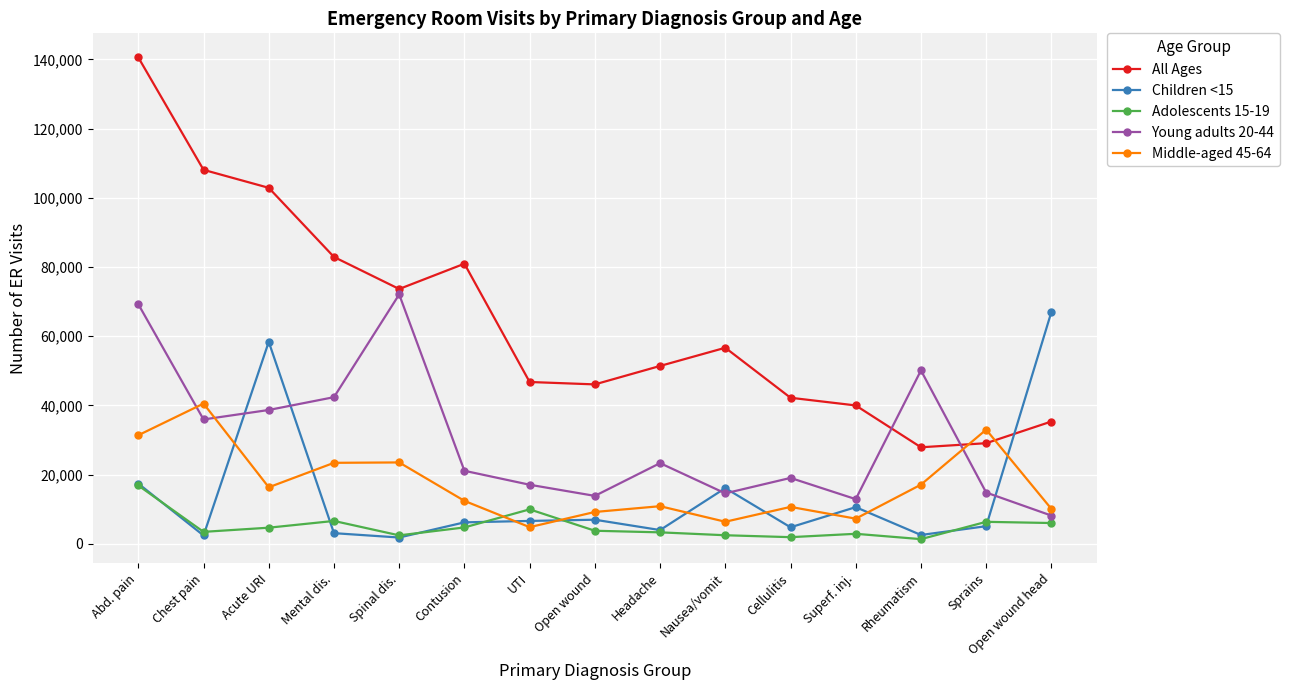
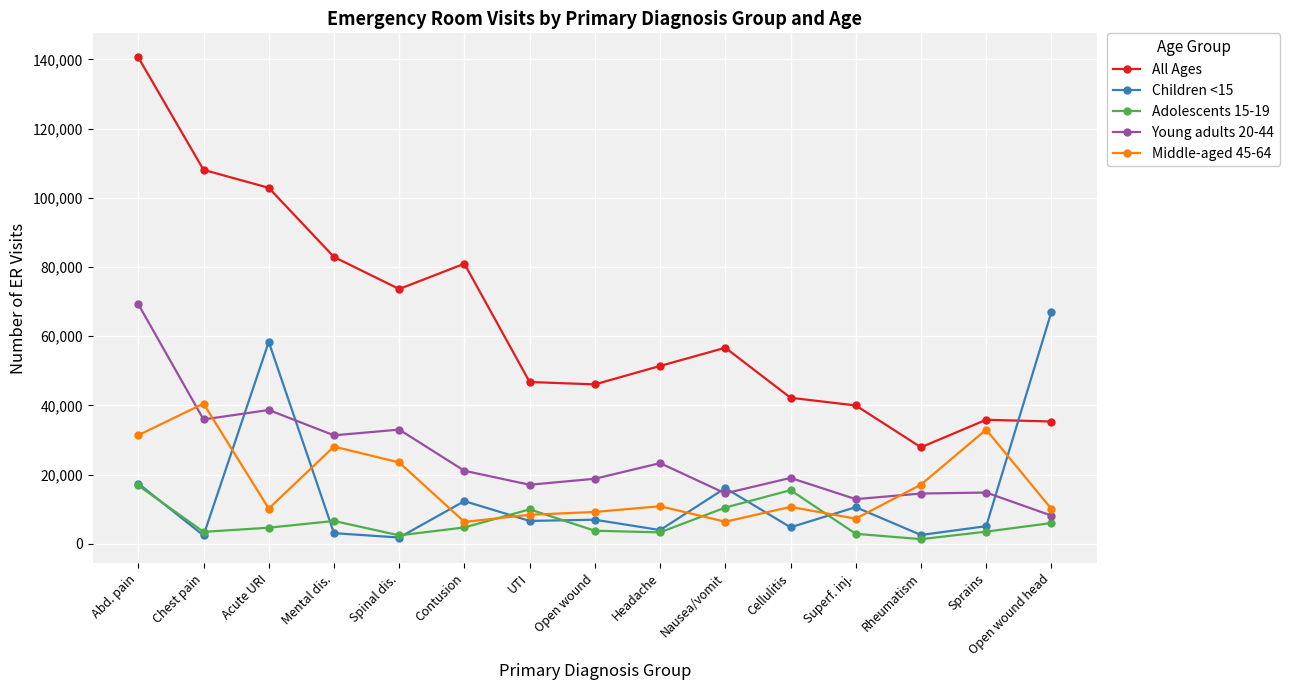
Middle-aged 45-64, Acute URI: 16,000 -> 10,000
Young adults 20-44, Mental dis.: 42,000 -> 31,000
Middle-aged 45-64, Mental dis.: 23,000 -> 28,000
Young adults 20-44, Spinal dis.: 72,000 -> 33,000
Children <15, Contusion: 6,000 -> 12,000
Middle-aged 45-64, Contusion: 12,000 -> 6,000
Middle-aged 45-64, UTI: 5,000 -> 8,000
Young adults 20-44, Open wound: 14,000 -> 19,000
Adolescents 15-19, Nausea/vomit: 3,000 -> 11,000
Adolescents 15-19, Cellulitis: 2,000 -> 16,000
Young adults 20-44, Rheumatism: 50,000 -> 15,000
All Ages, Sprains: 29,000 -> 36,000
Adolescents 15-19, Sprains: 6,000 -> 4,000
